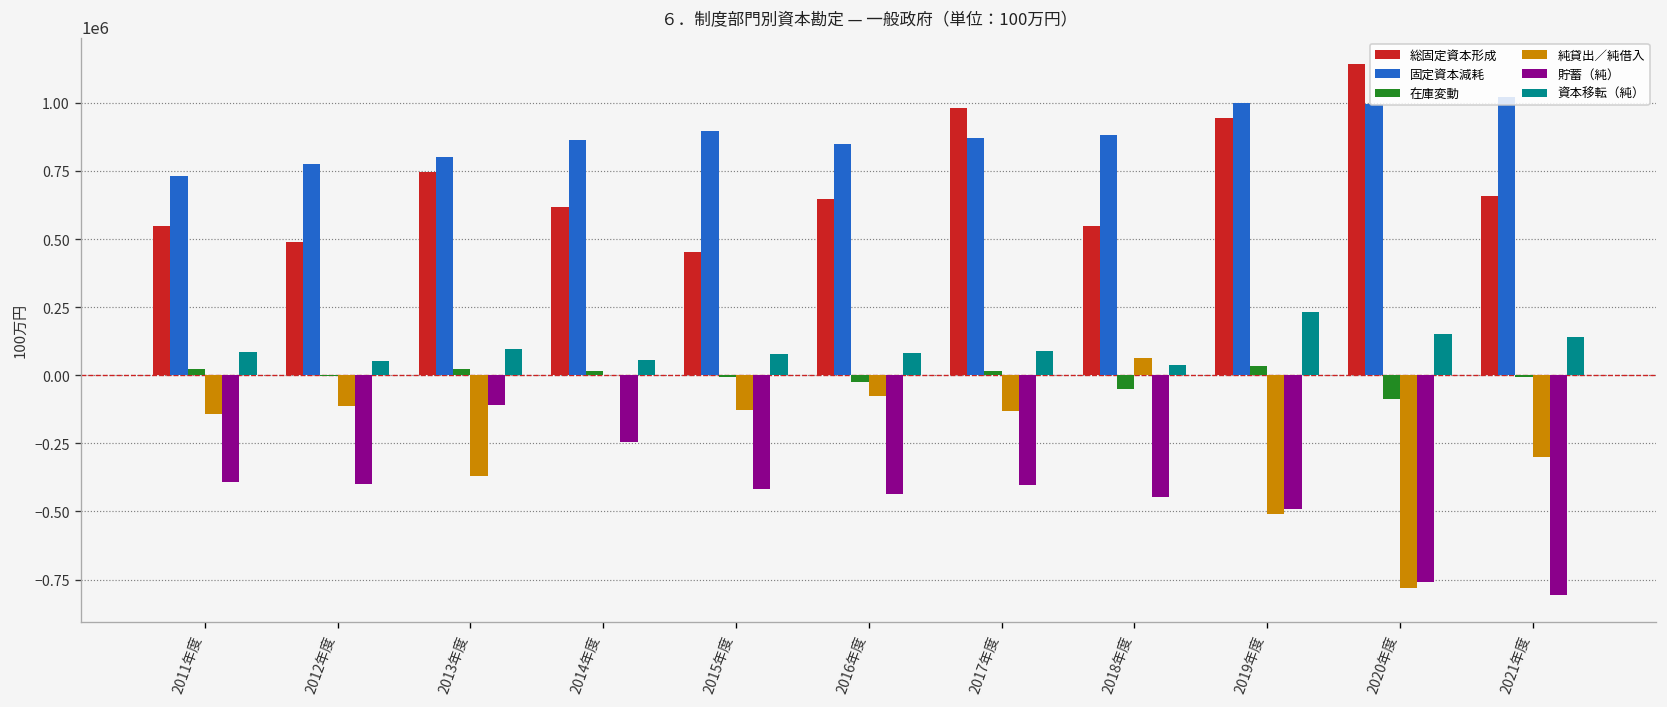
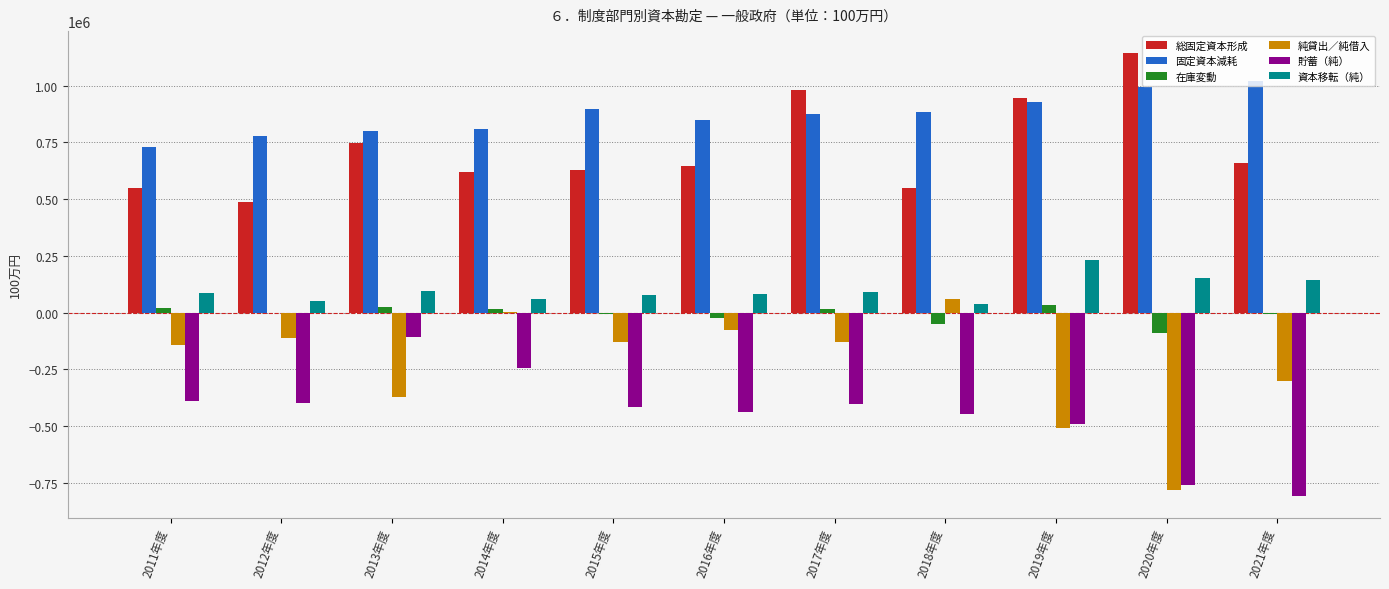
固定資本減耗, 2014年度: 860000 -> 810000
総固定資本形成, 2015年度: 450000 -> 630000
固定資本減耗, 2019年度: 1000000 -> 930000
